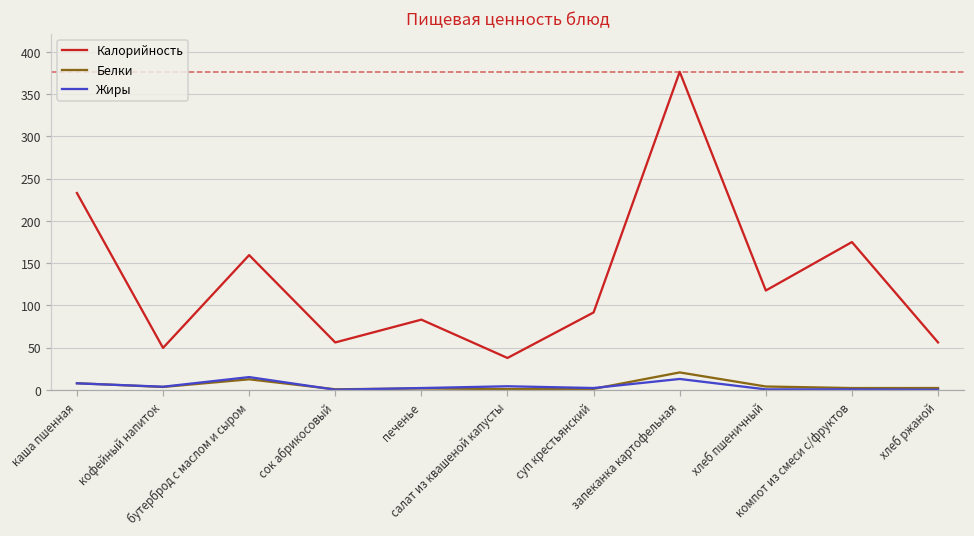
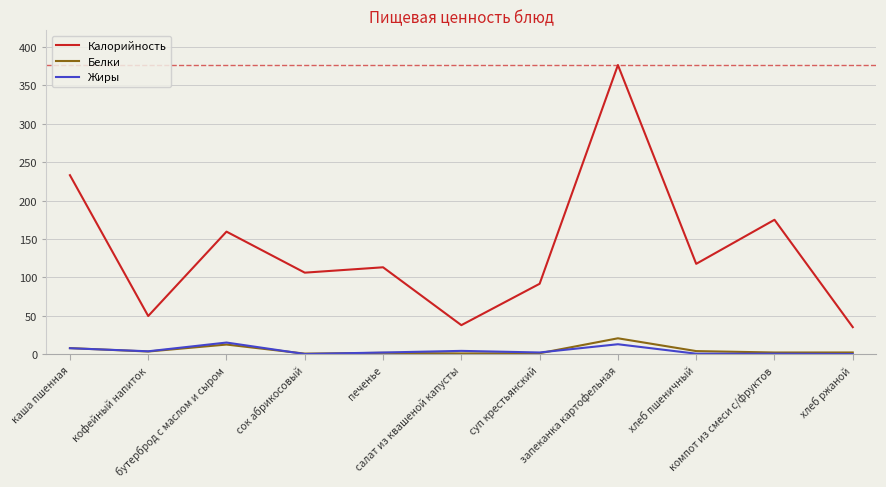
Калорийность, сок абрикосовый: 60 -> 110
Калорийность, печенье: 80 -> 110
Калорийность, хлеб ржаной: 60 -> 40
